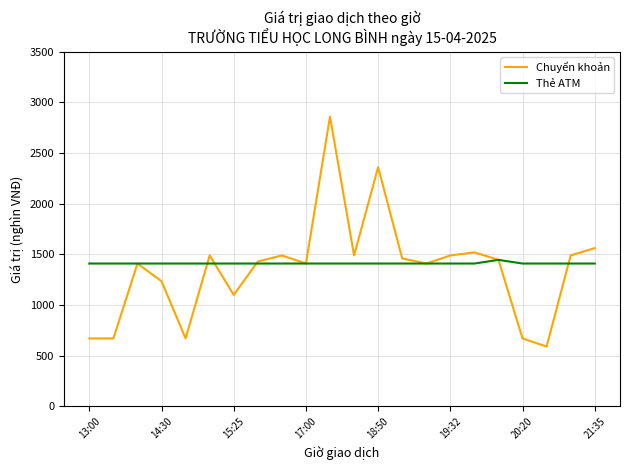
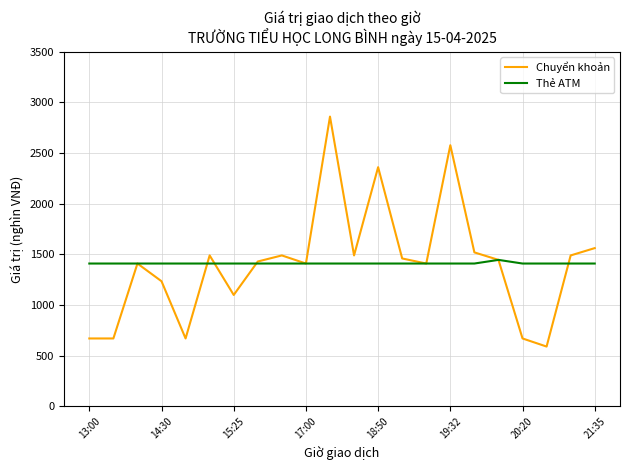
Chuyển khoản, 19:32: 1490 -> 2580
